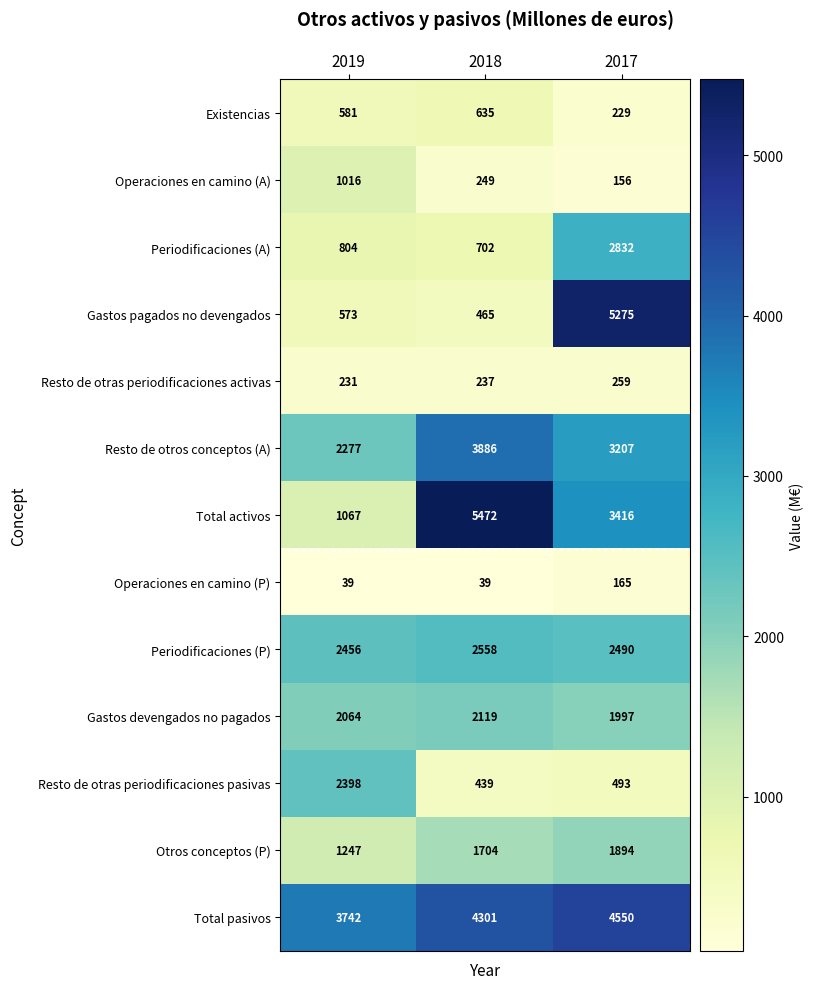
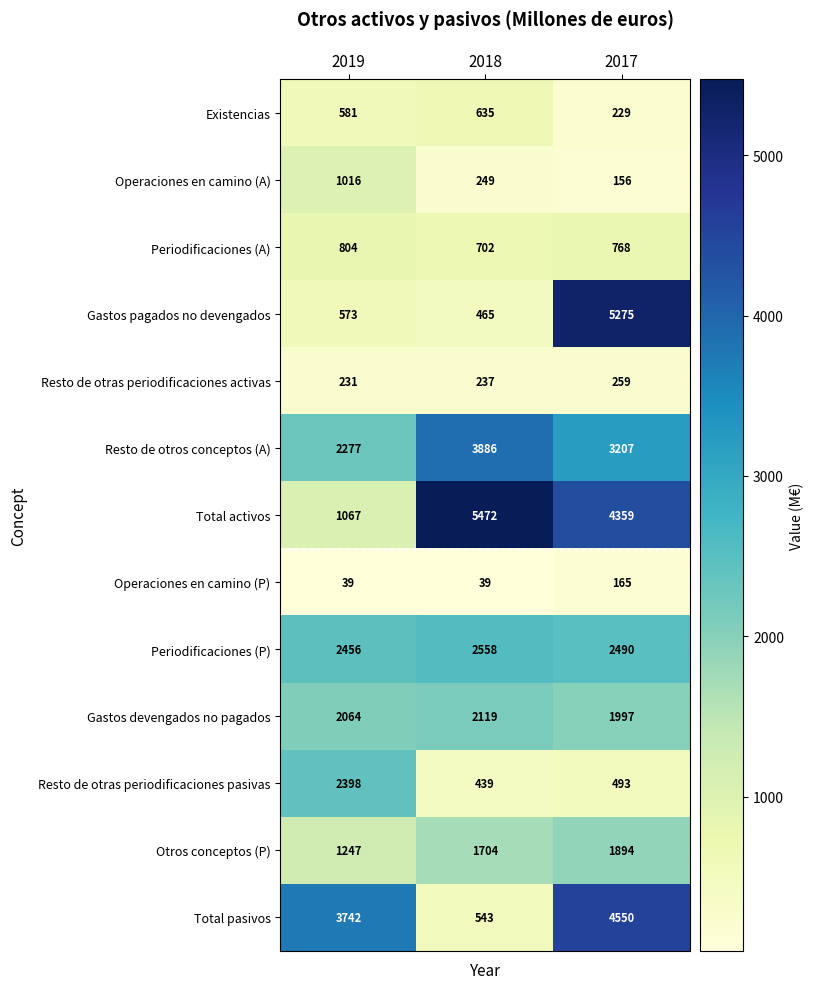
Periodificaciones (A), 2017: 2832 -> 768
Total activos, 2017: 3416 -> 4359
Total pasivos, 2018: 4301 -> 543
